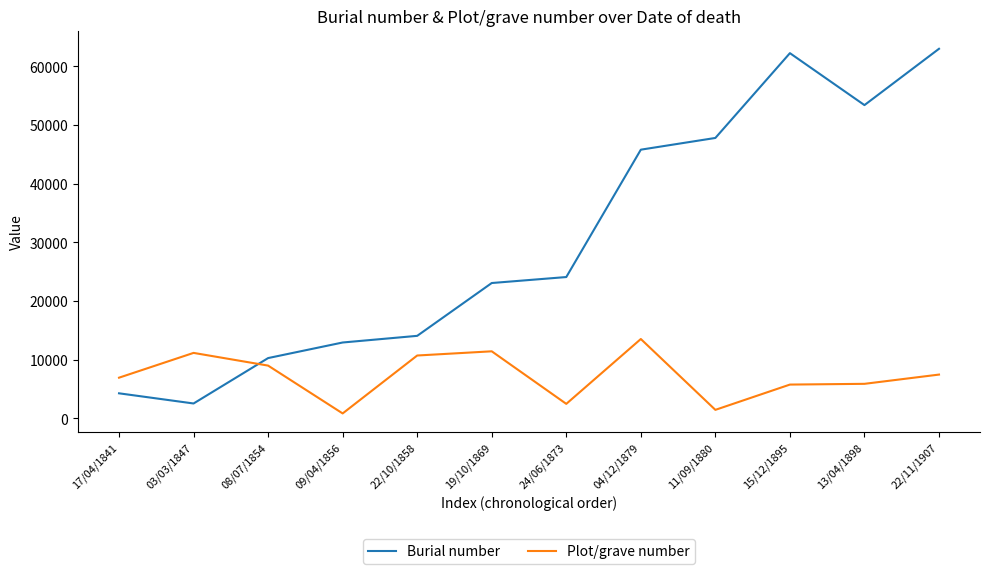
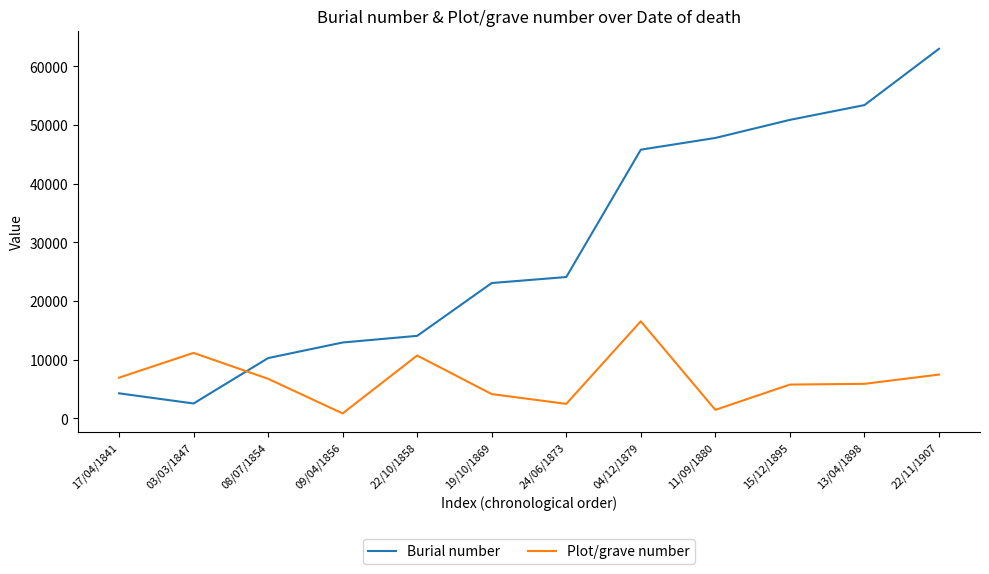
Plot/grave number, 08/07/1854: 9000 -> 7000
Plot/grave number, 19/10/1869: 11000 -> 4000
Plot/grave number, 04/12/1879: 14000 -> 17000
Burial number, 15/12/1895: 62000 -> 51000
